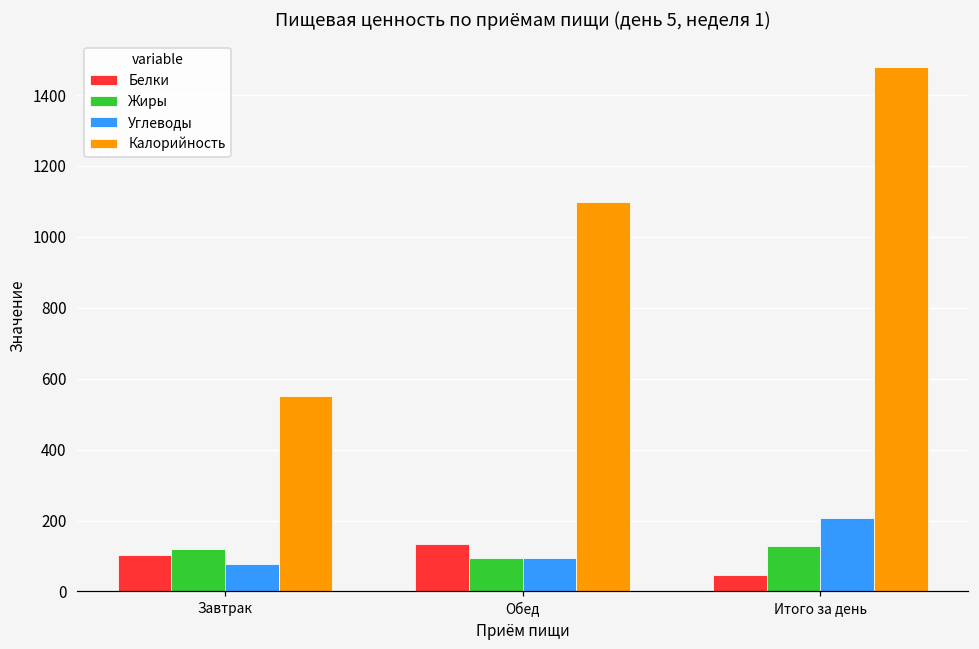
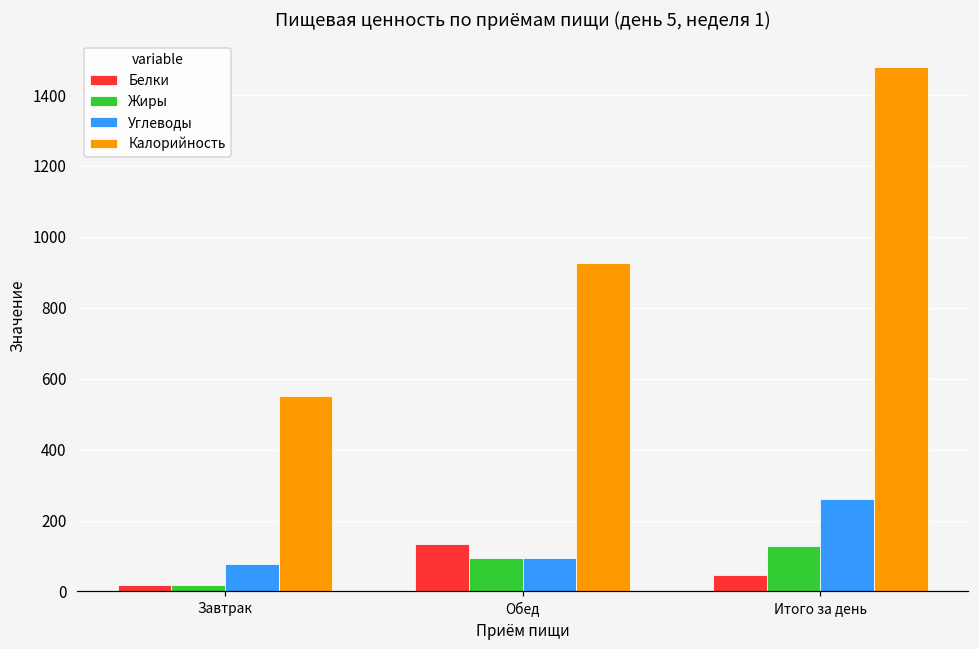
Белки, Завтрак: 100 -> 20
Жиры, Завтрак: 120 -> 20
Калорийность, Обед: 1100 -> 930
Углеводы, Итого за день: 210 -> 260
